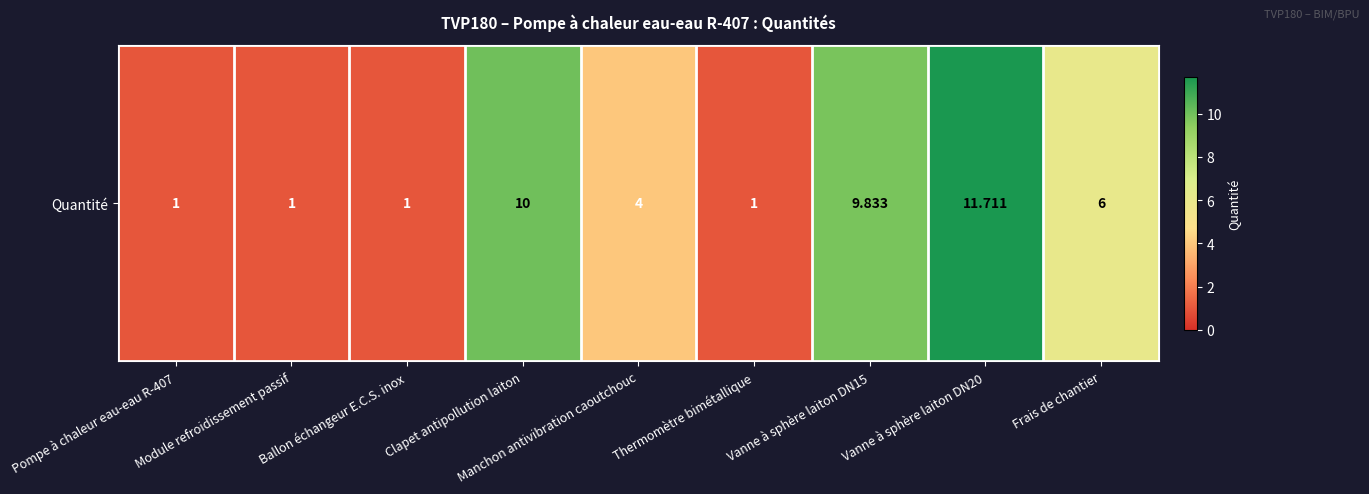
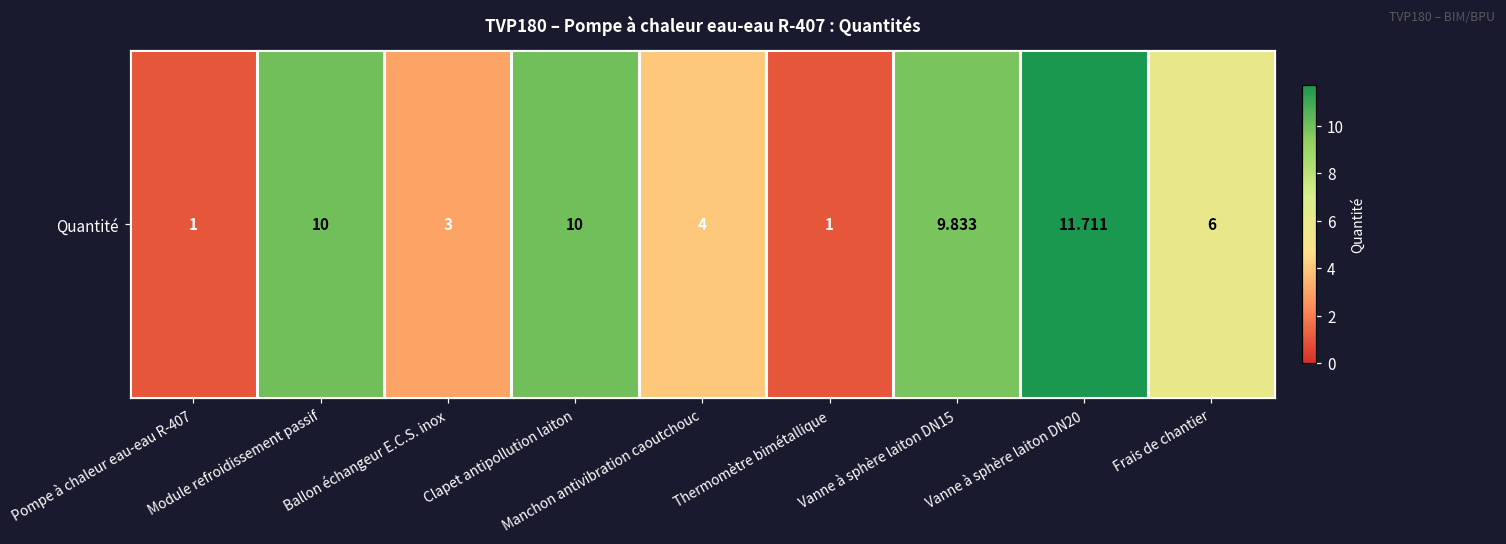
Quantité, Module refroidissement passif: 1 -> 10
Quantité, Ballon échangeur E.C.S. inox: 1 -> 3
